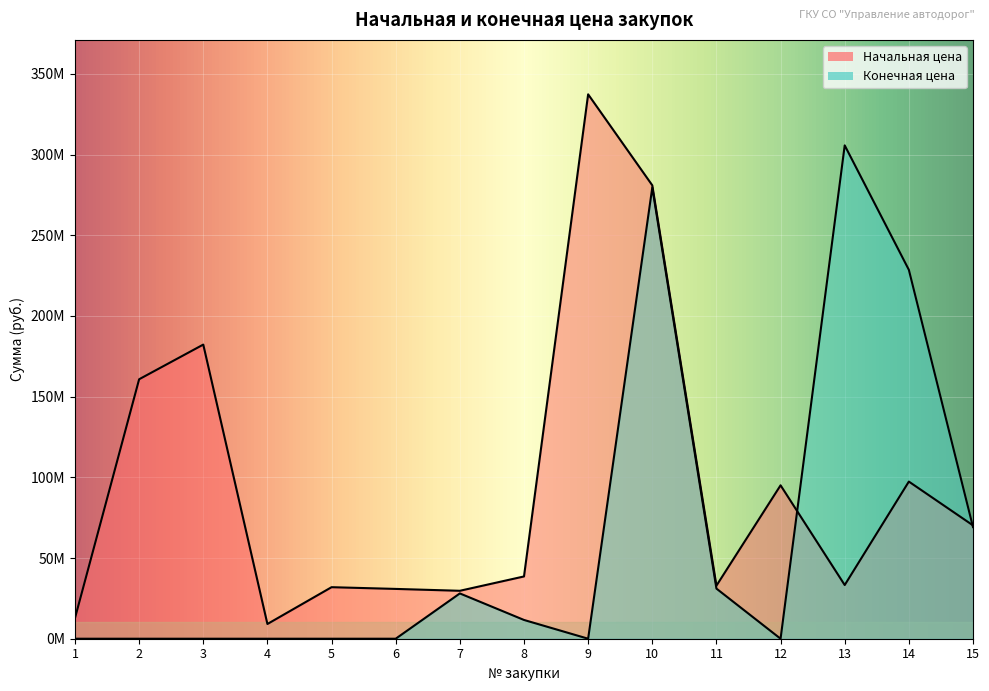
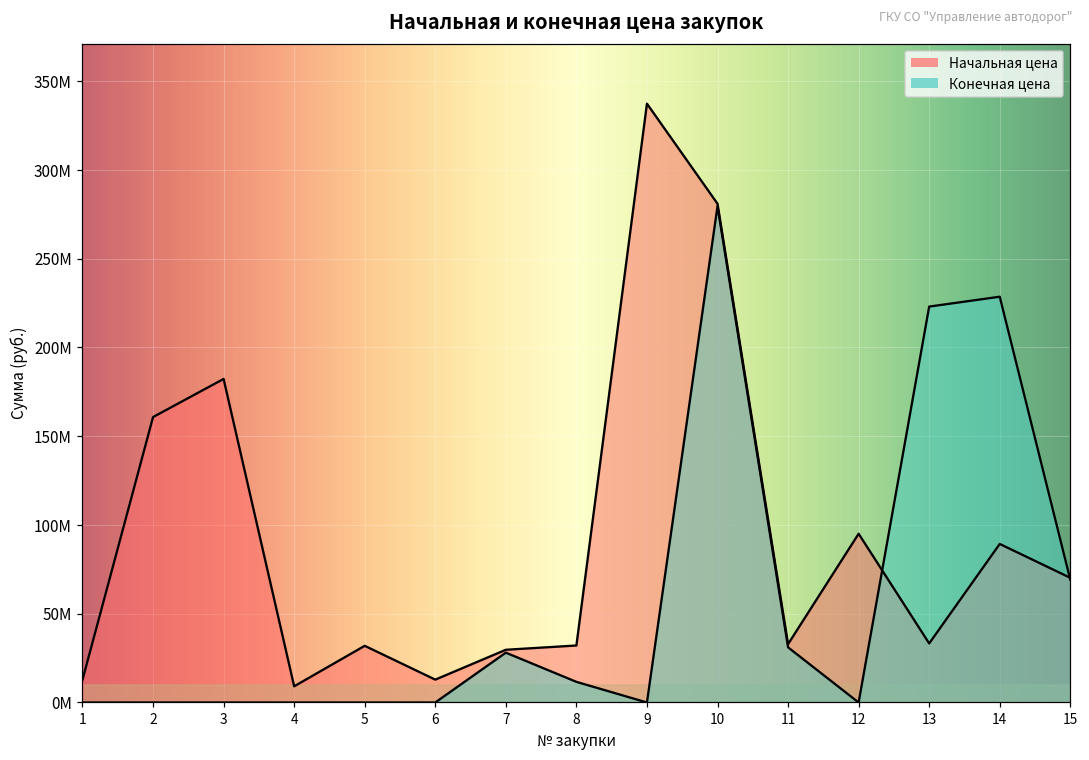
Начальная цена, 6: 31000000 -> 13000000
Начальная цена, 8: 39000000 -> 32000000
Конечная цена, 13: 306000000 -> 223000000
Начальная цена, 14: 97000000 -> 89000000
